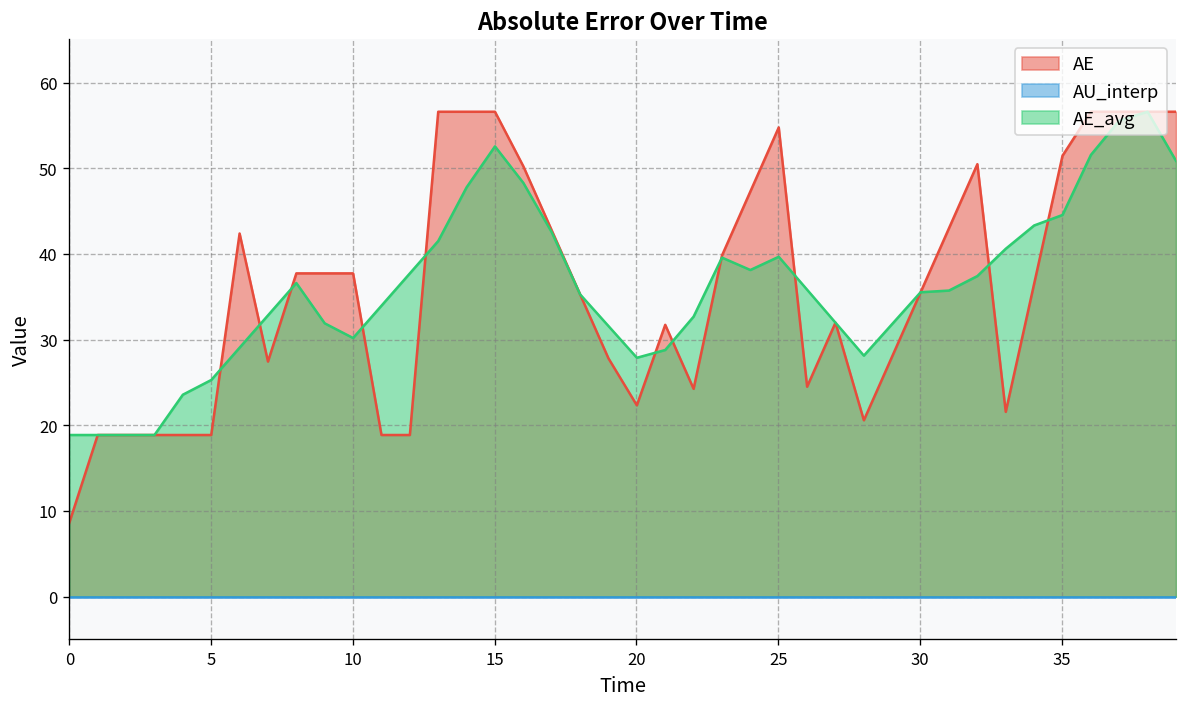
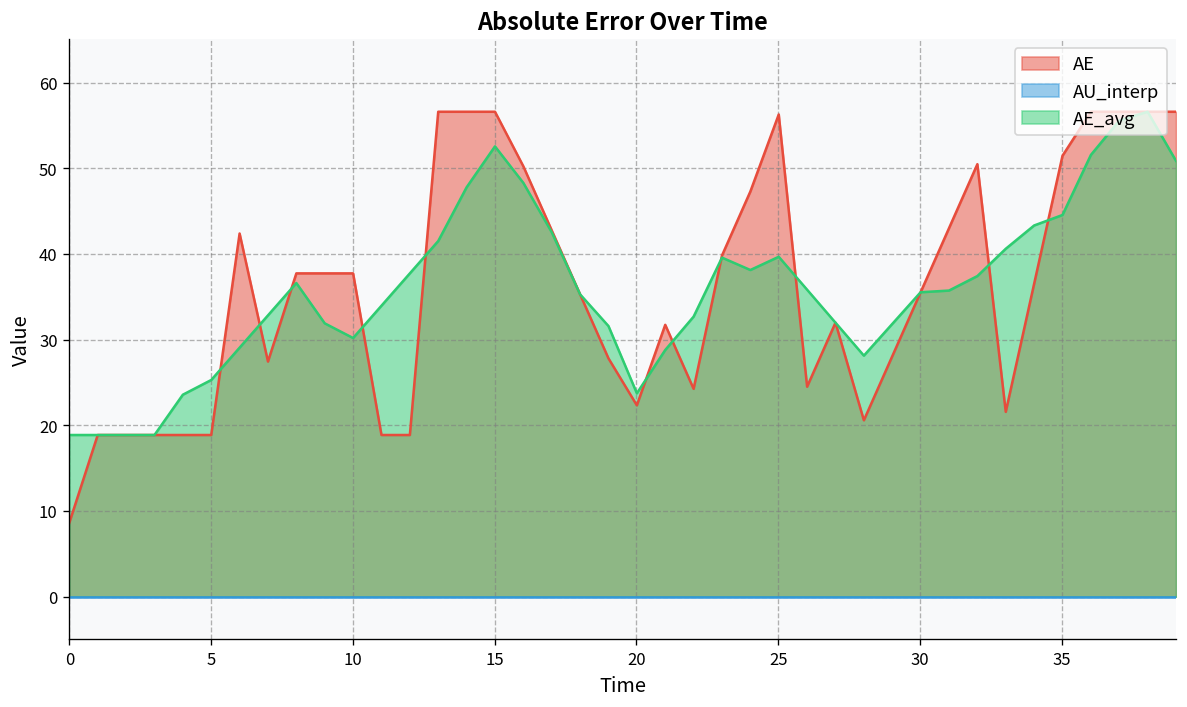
AE_avg, 20: 28 -> 24
AE, 25: 55 -> 56
